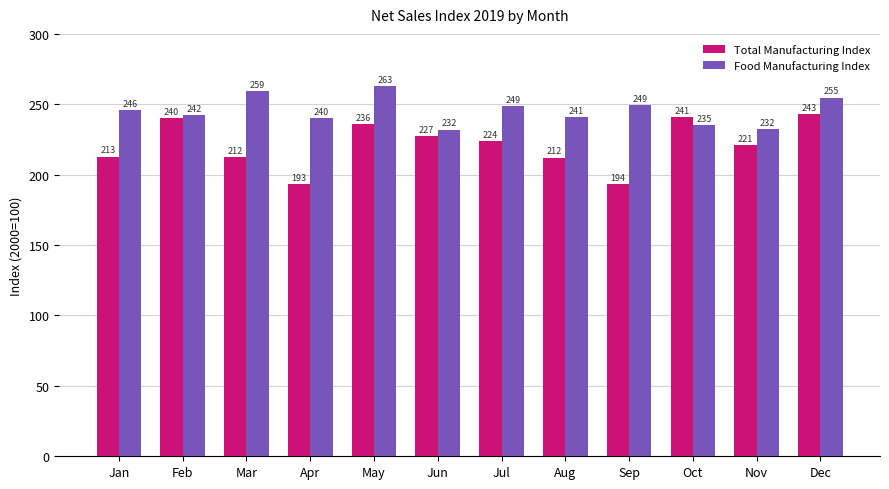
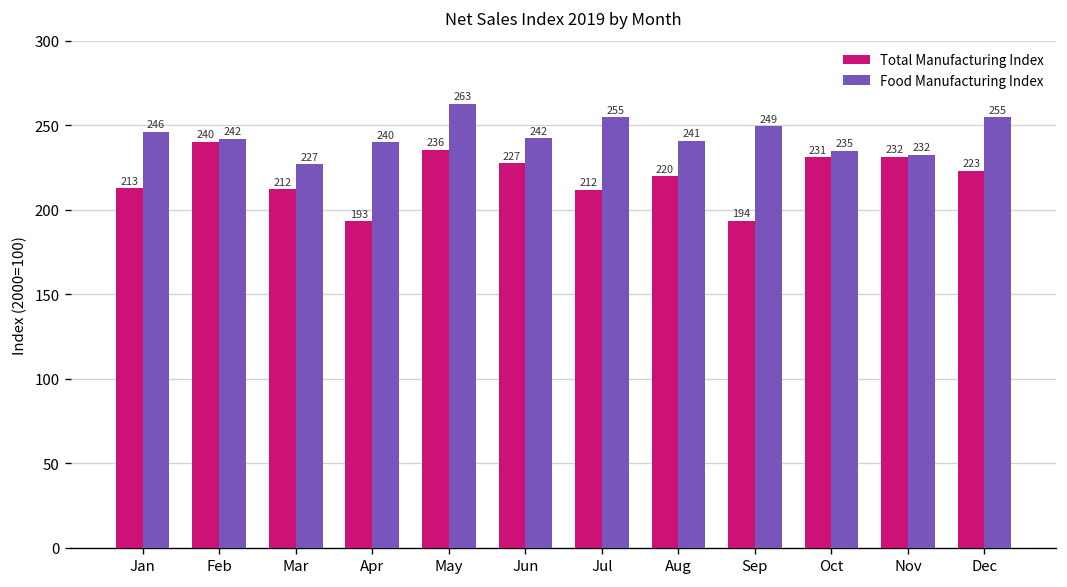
Food Manufacturing Index, Mar: 259 -> 227
Food Manufacturing Index, Jun: 232 -> 242
Total Manufacturing Index, Jul: 224 -> 212
Food Manufacturing Index, Jul: 249 -> 255
Total Manufacturing Index, Aug: 212 -> 220
Total Manufacturing Index, Oct: 241 -> 231
Total Manufacturing Index, Nov: 221 -> 232
Total Manufacturing Index, Dec: 243 -> 223
